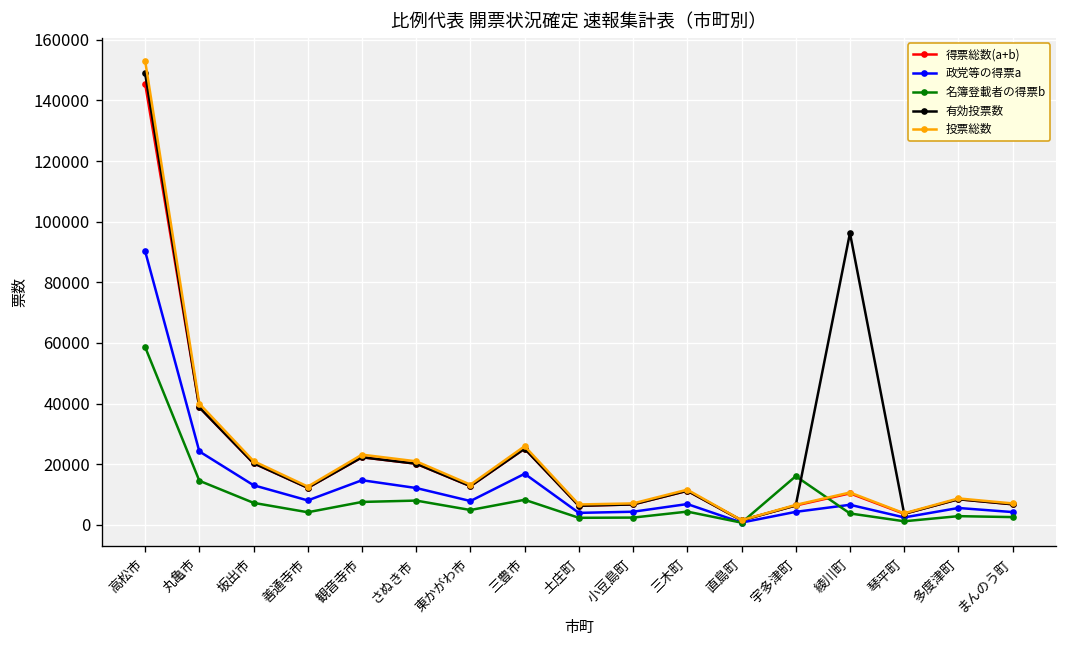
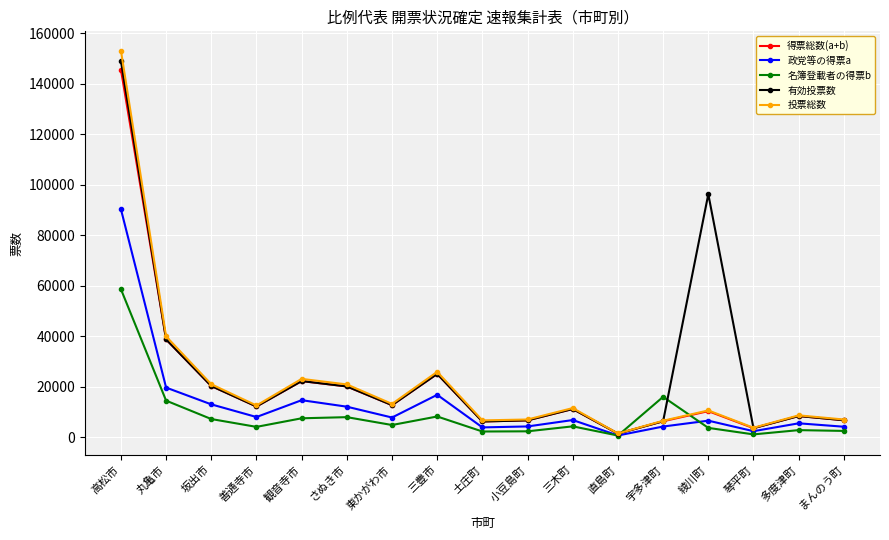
政党等の得票a, 丸亀市: 24000 -> 20000
